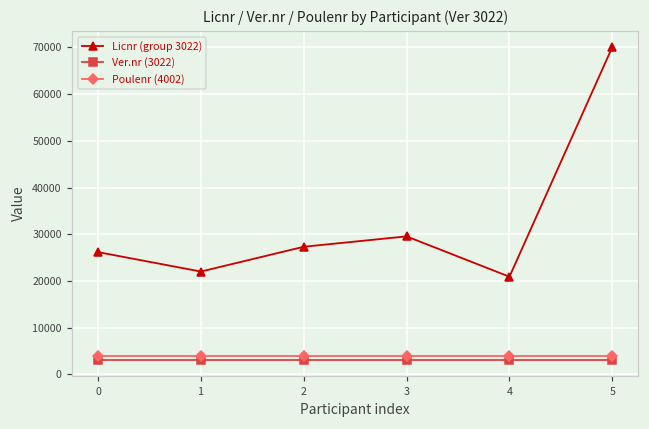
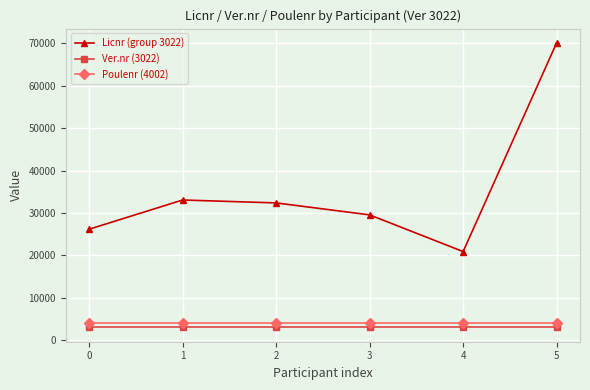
Licnr (group 3022), 1: 22000 -> 33000
Licnr (group 3022), 2: 27000 -> 32000
